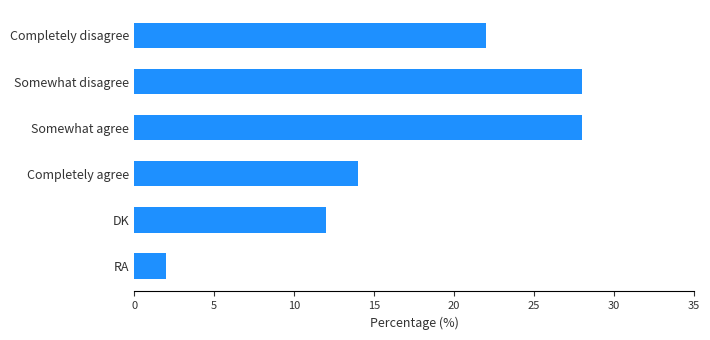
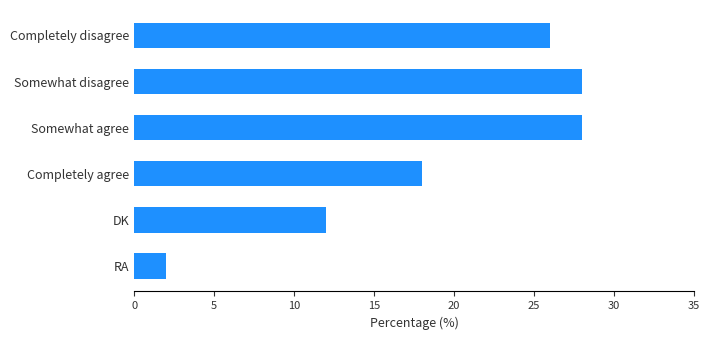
Completely disagree: 22 -> 26
Completely agree: 14 -> 18
